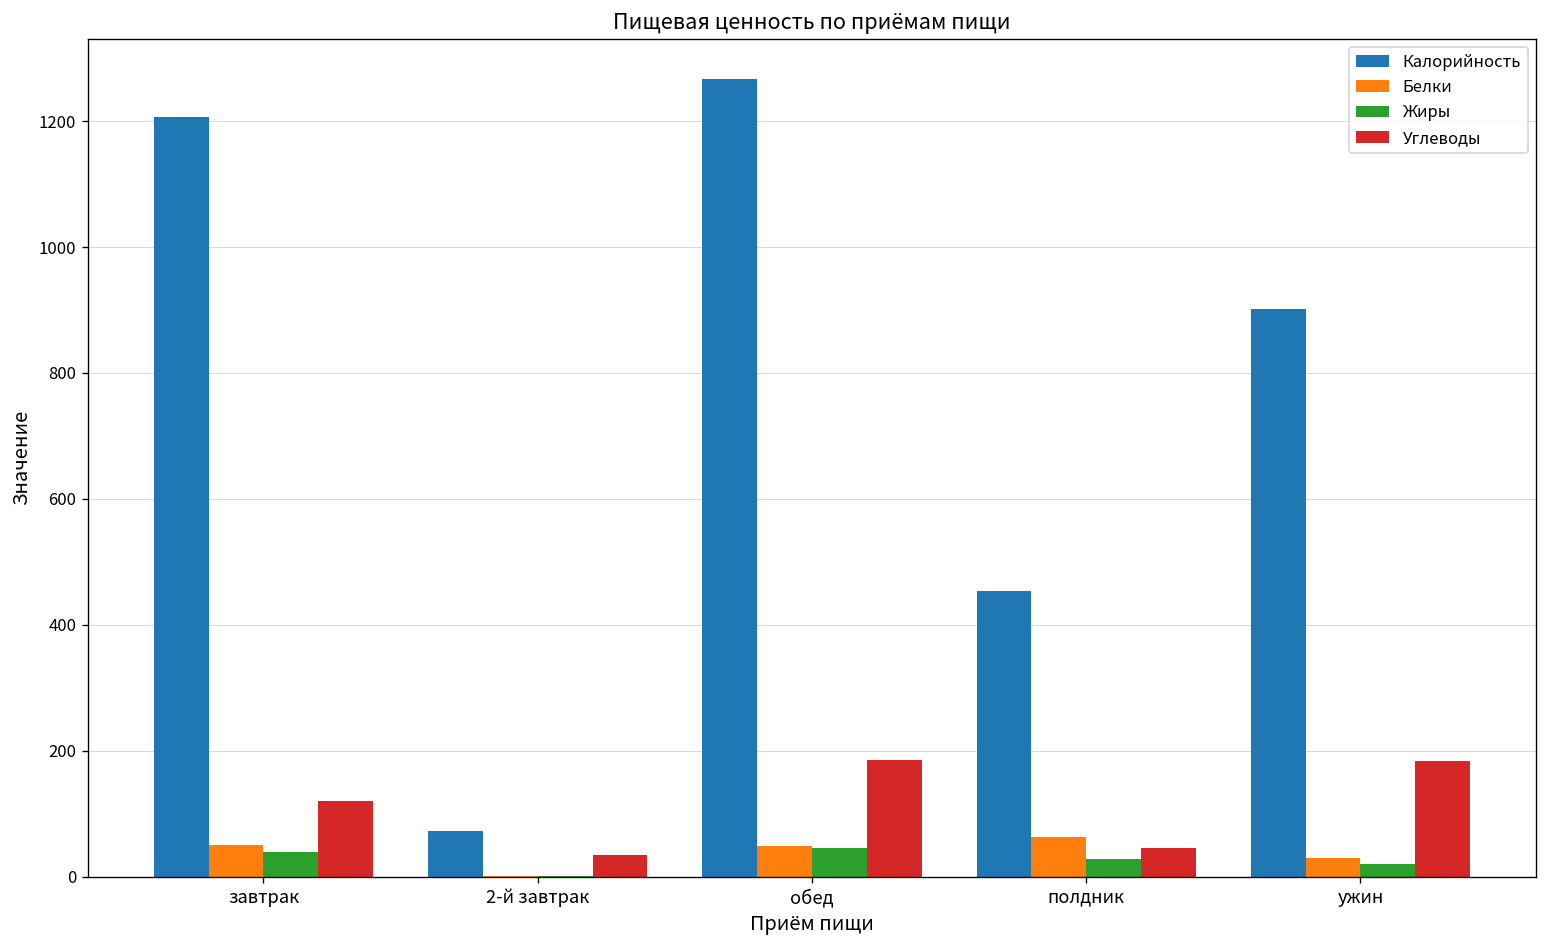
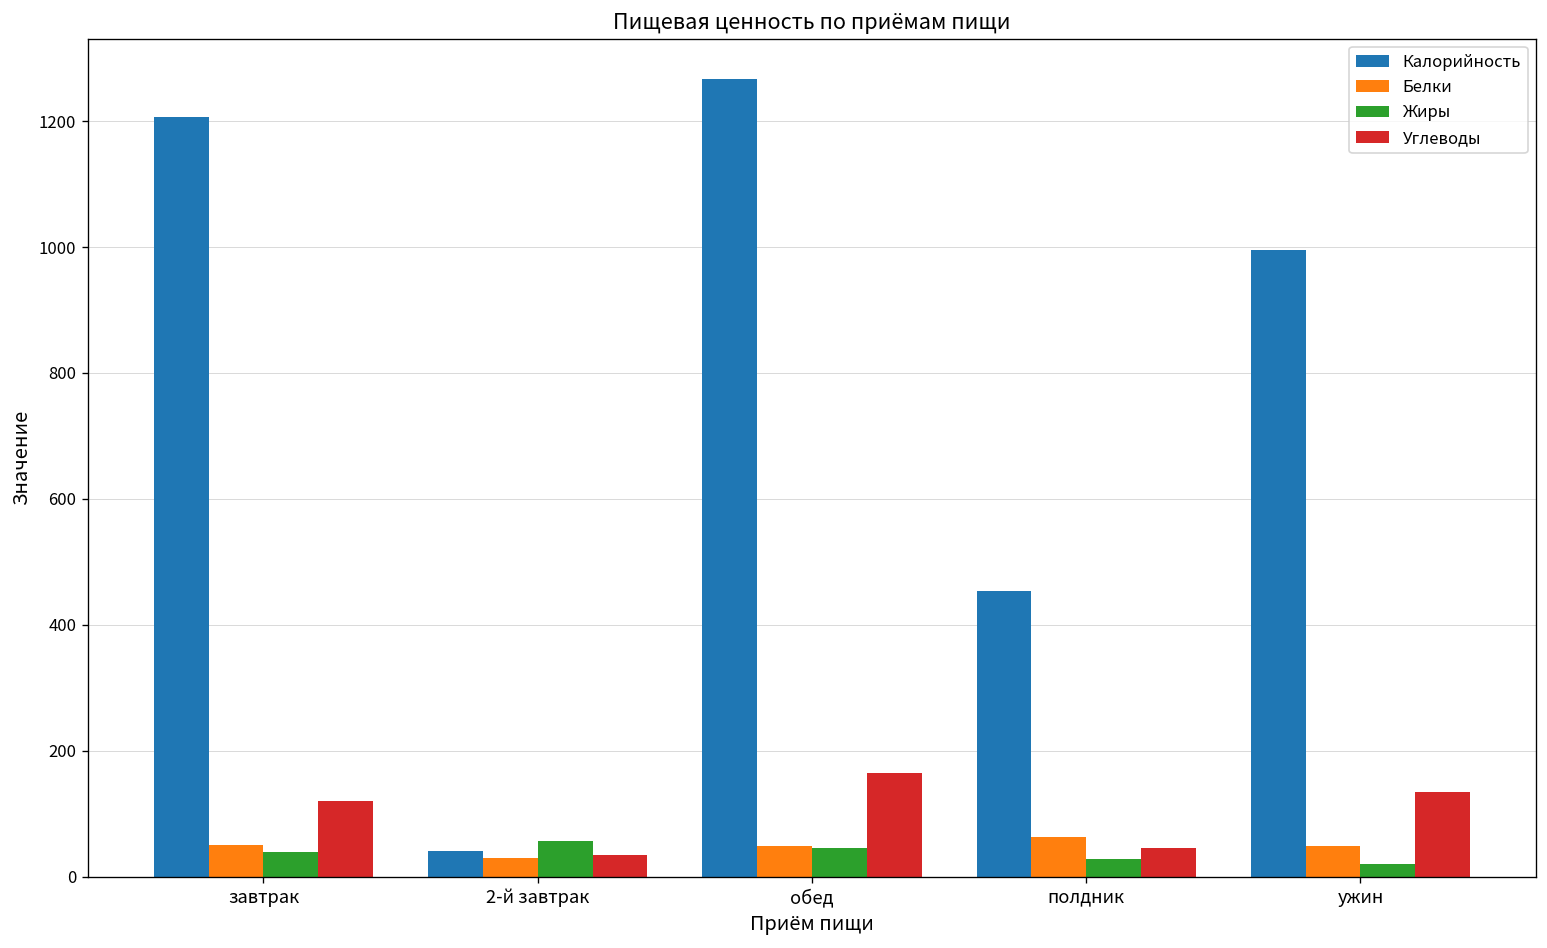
Калорийность, 2-й завтрак: 70 -> 40
Белки, 2-й завтрак: 0 -> 30
Жиры, 2-й завтрак: 0 -> 60
Углеводы, обед: 180 -> 170
Калорийность, ужин: 900 -> 990
Белки, ужин: 30 -> 50
Углеводы, ужин: 180 -> 130
